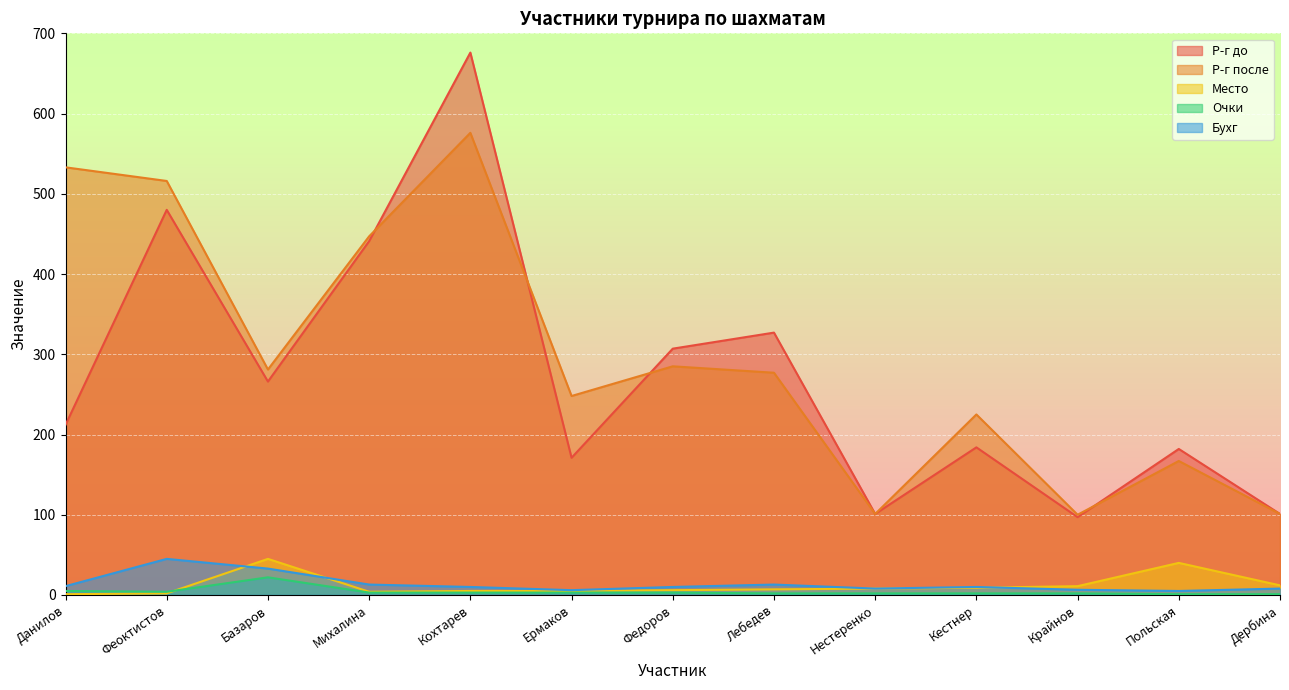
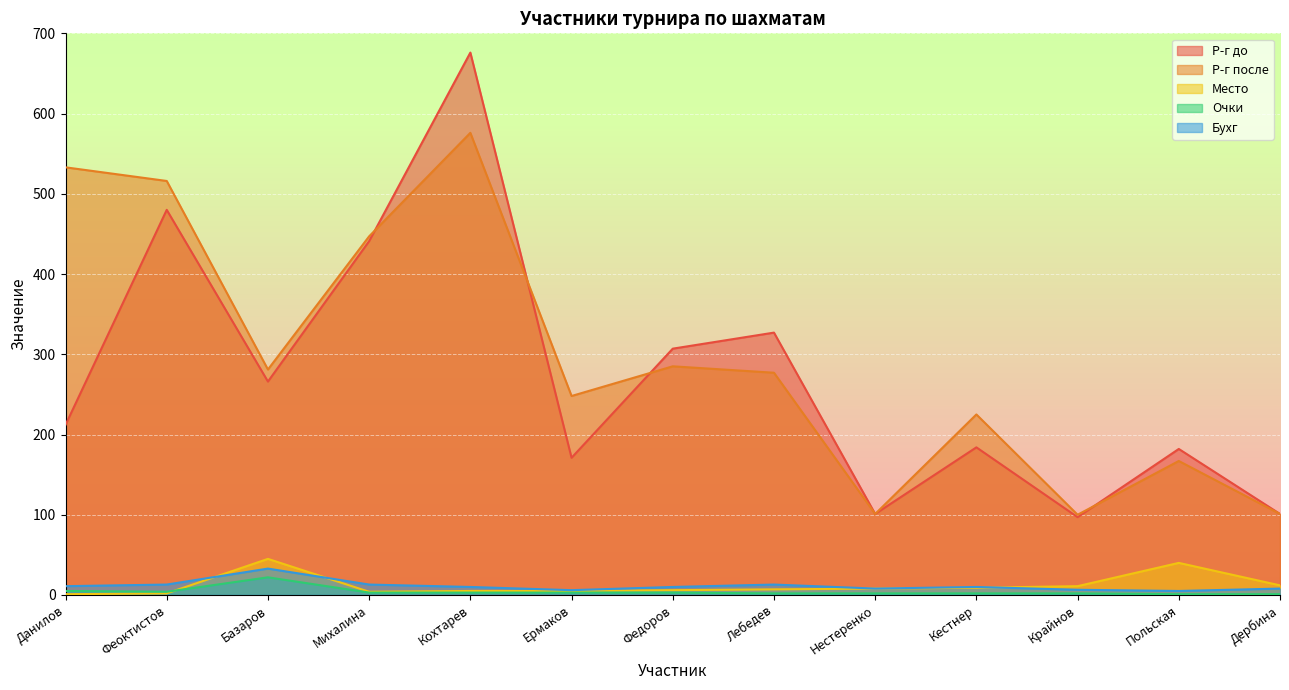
Бухг, Феоктистов: 50 -> 10
